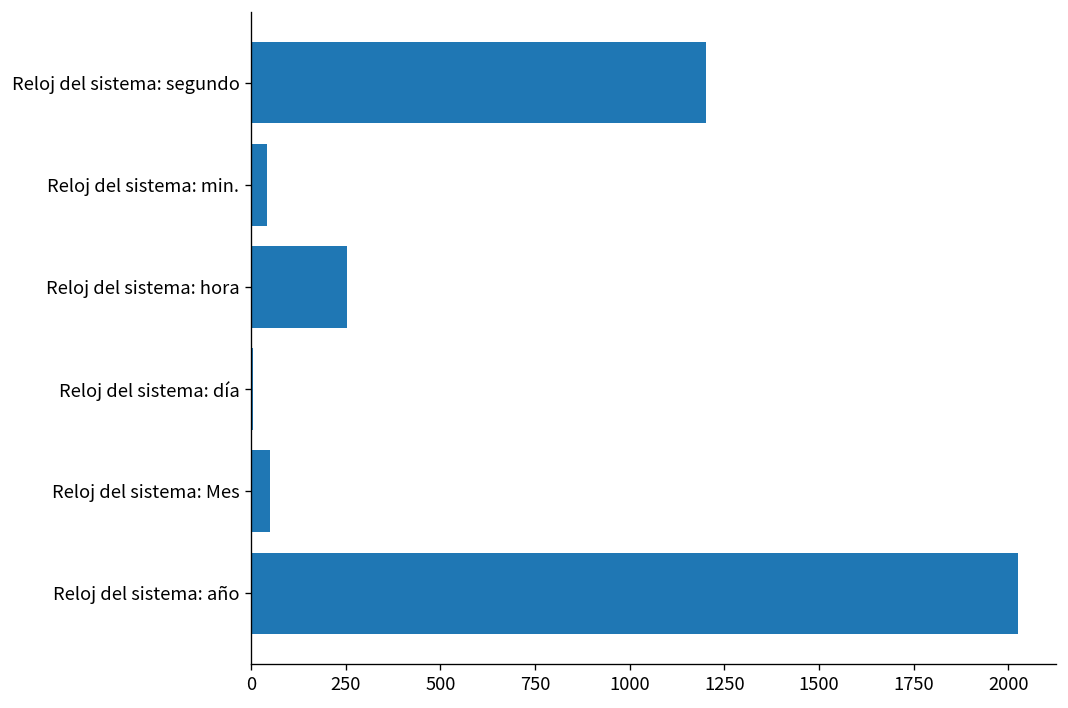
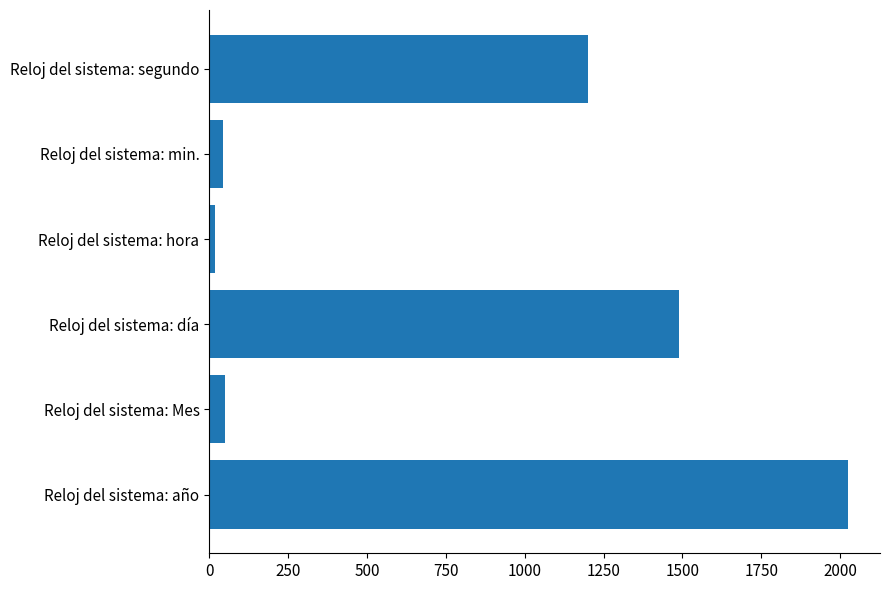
Reloj del sistema: hora: 250 -> 20
Reloj del sistema: día: 0 -> 1490
